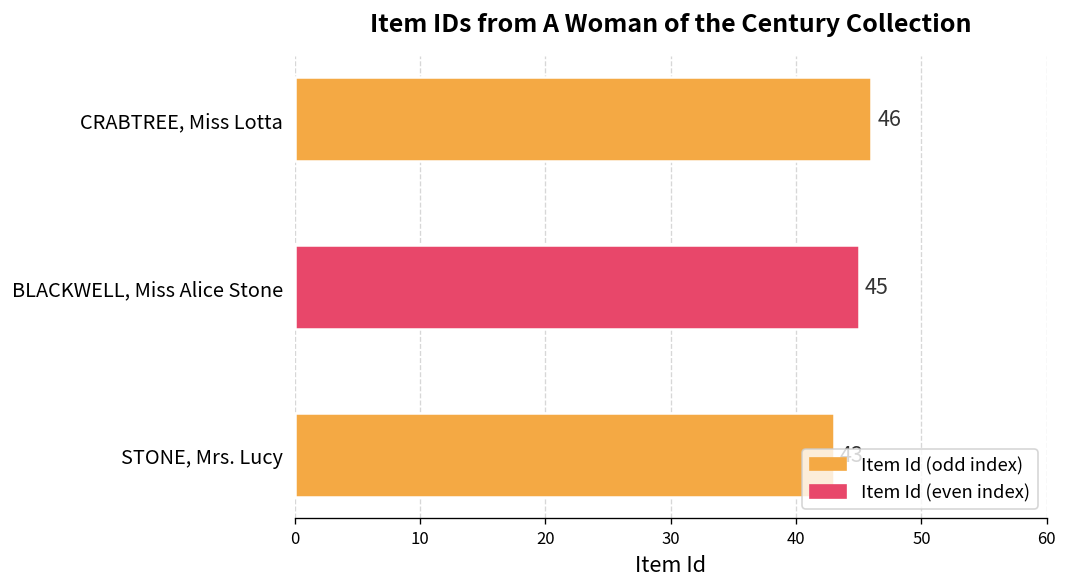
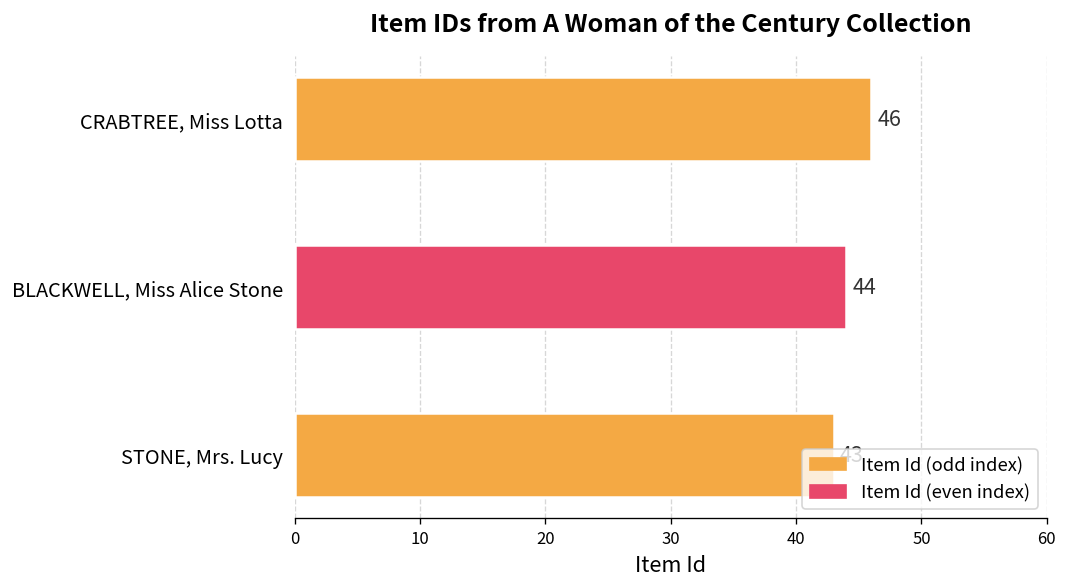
BLACKWELL, Miss Alice Stone: 45 -> 44
